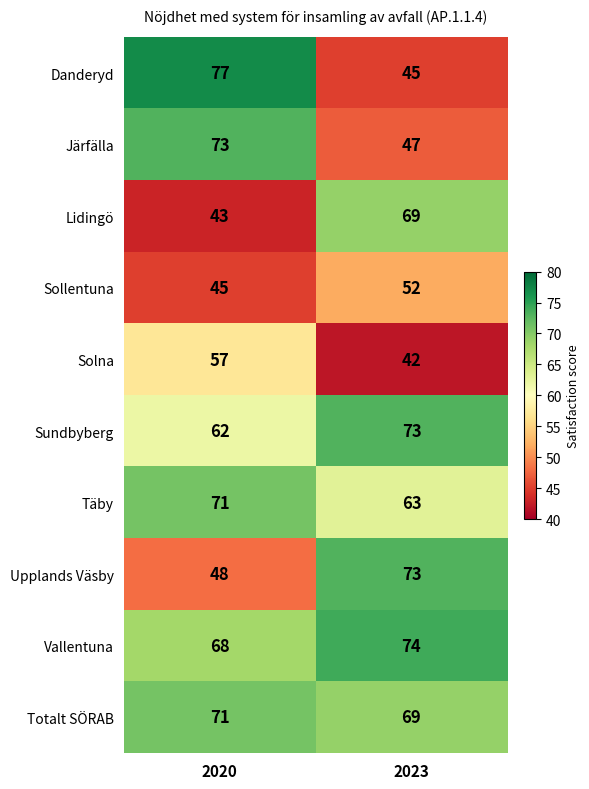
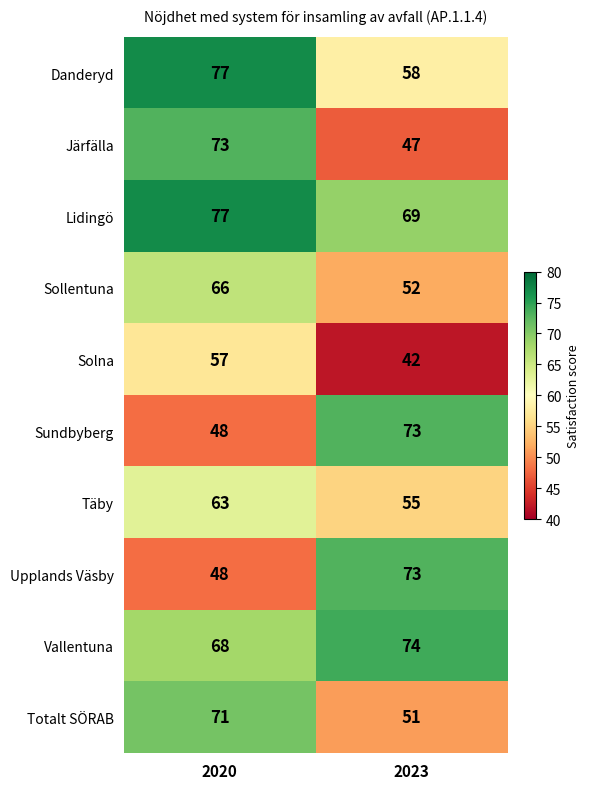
Danderyd, 2023: 45 -> 58
Lidingö, 2020: 43 -> 77
Sollentuna, 2020: 45 -> 66
Sundbyberg, 2020: 62 -> 48
Täby, 2020: 71 -> 63
Täby, 2023: 63 -> 55
Totalt SÖRAB, 2023: 69 -> 51
